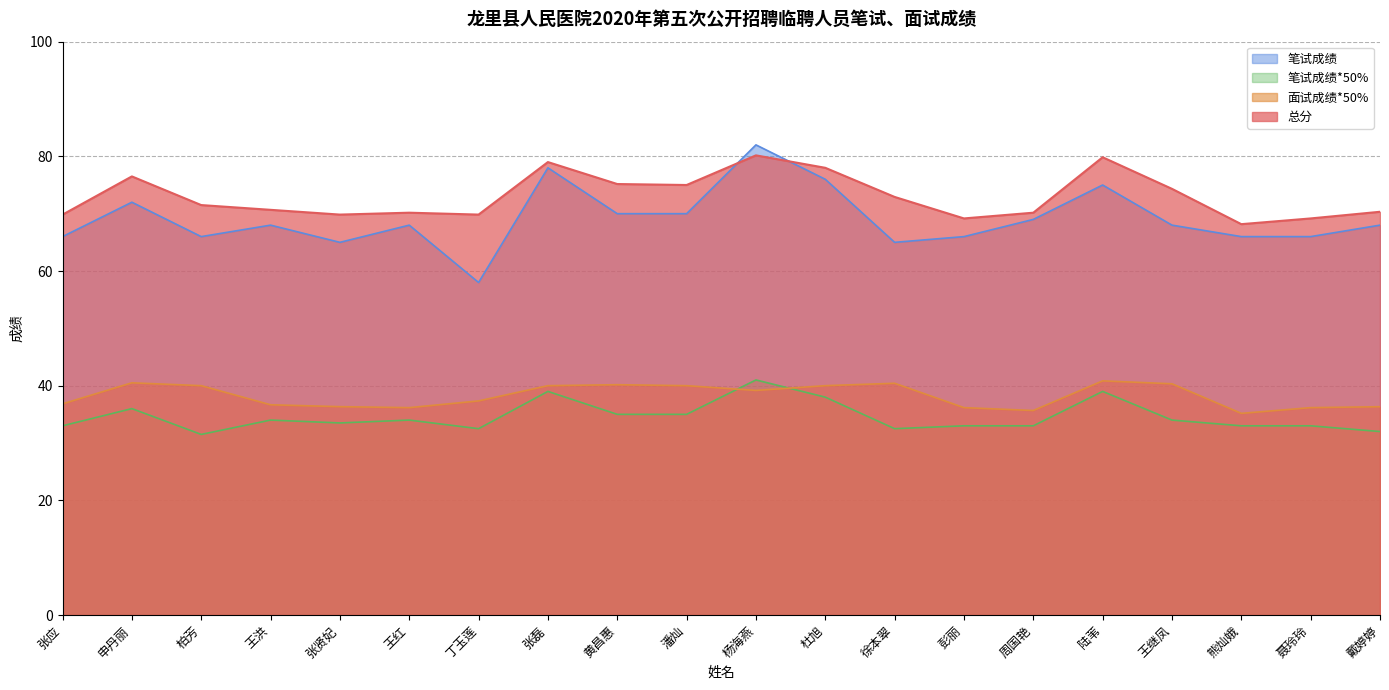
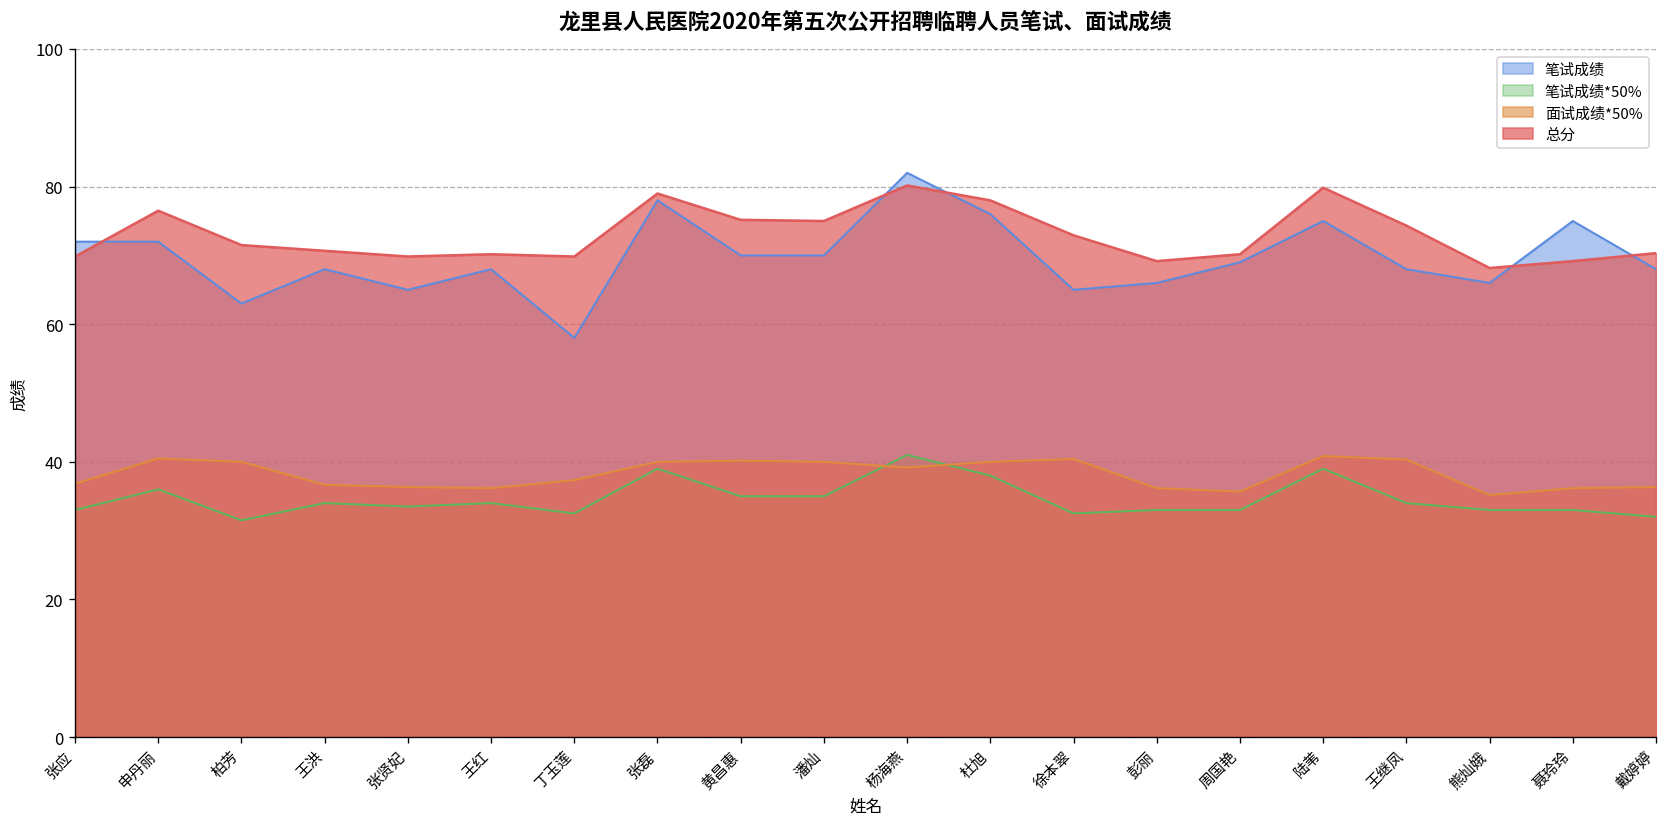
笔试成绩, 张应: 66 -> 72
笔试成绩, 柏芳: 66 -> 63
笔试成绩, 聂玲玲: 66 -> 75
